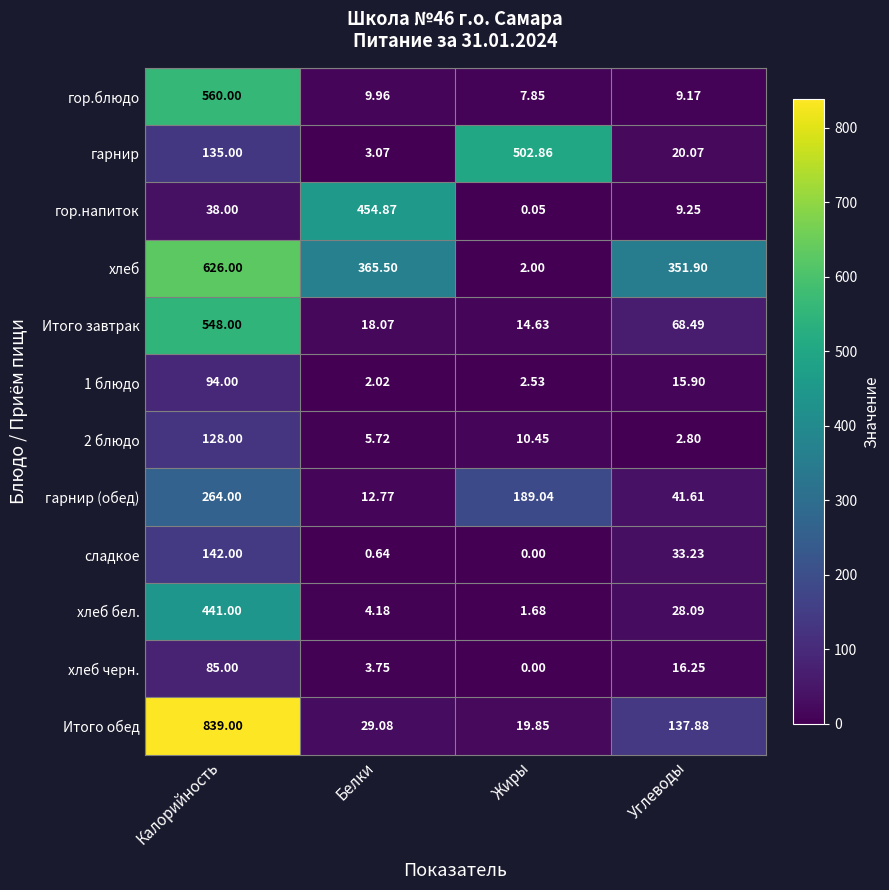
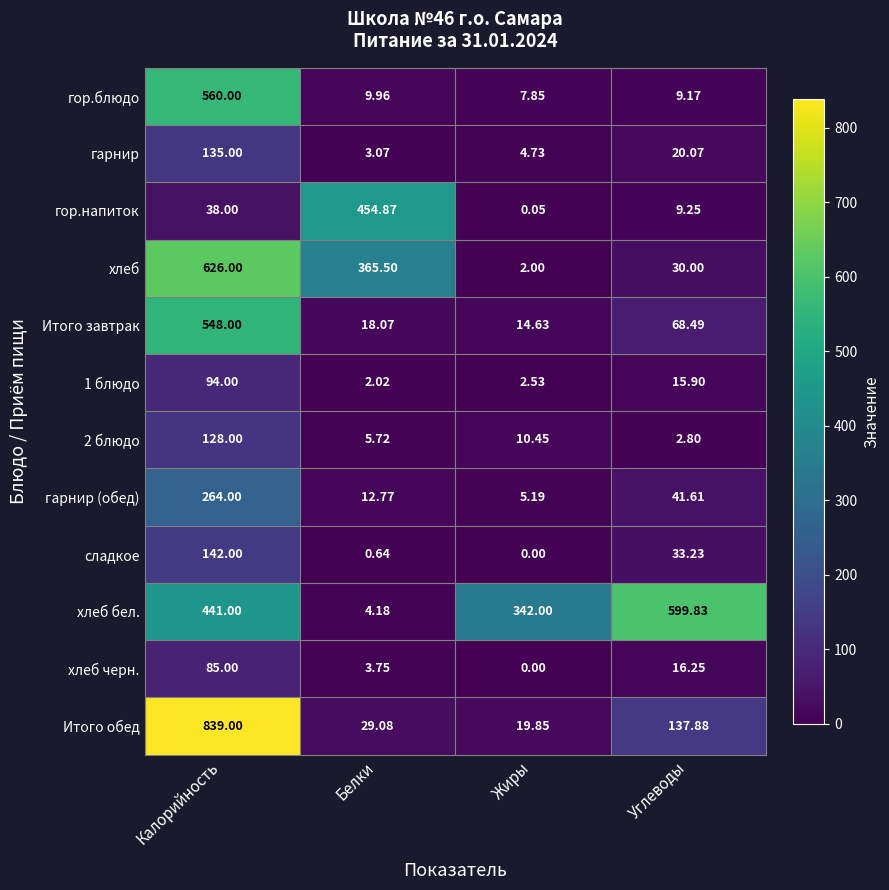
гарнир, Жиры: 502.86 -> 4.73
хлеб, Углеводы: 351.90 -> 30.00
гарнир (обед), Жиры: 189.04 -> 5.19
хлеб бел., Жиры: 1.68 -> 342.00
хлеб бел., Углеводы: 28.09 -> 599.83
